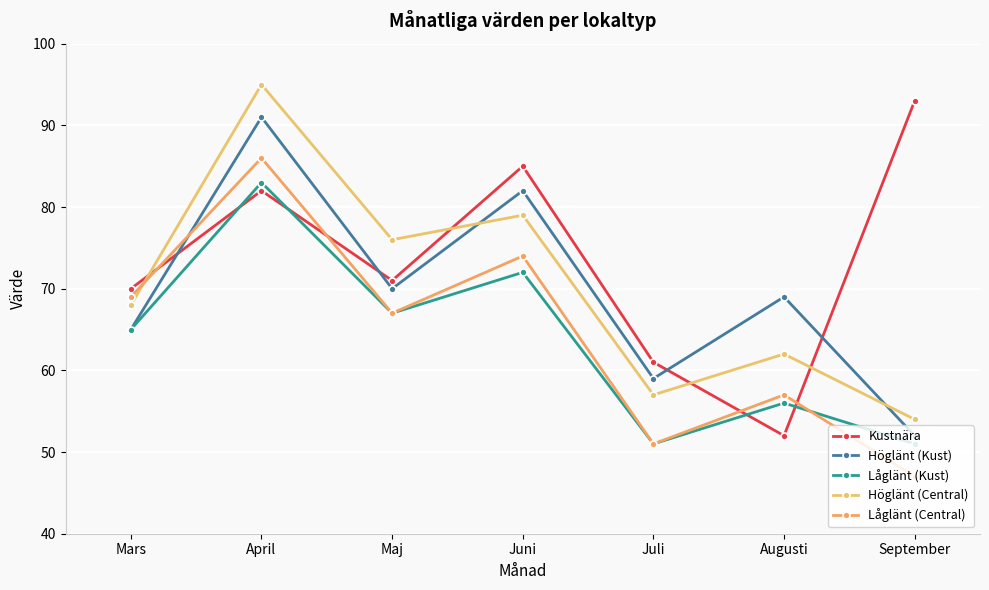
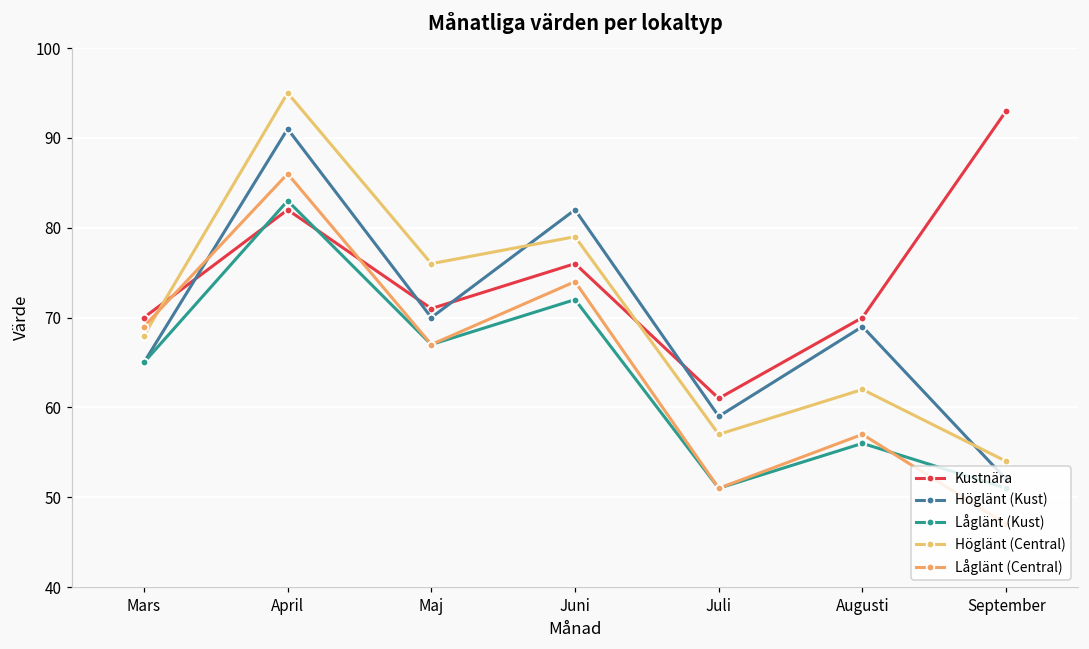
Kustnära, Juni: 85 -> 76
Kustnära, Augusti: 52 -> 70
